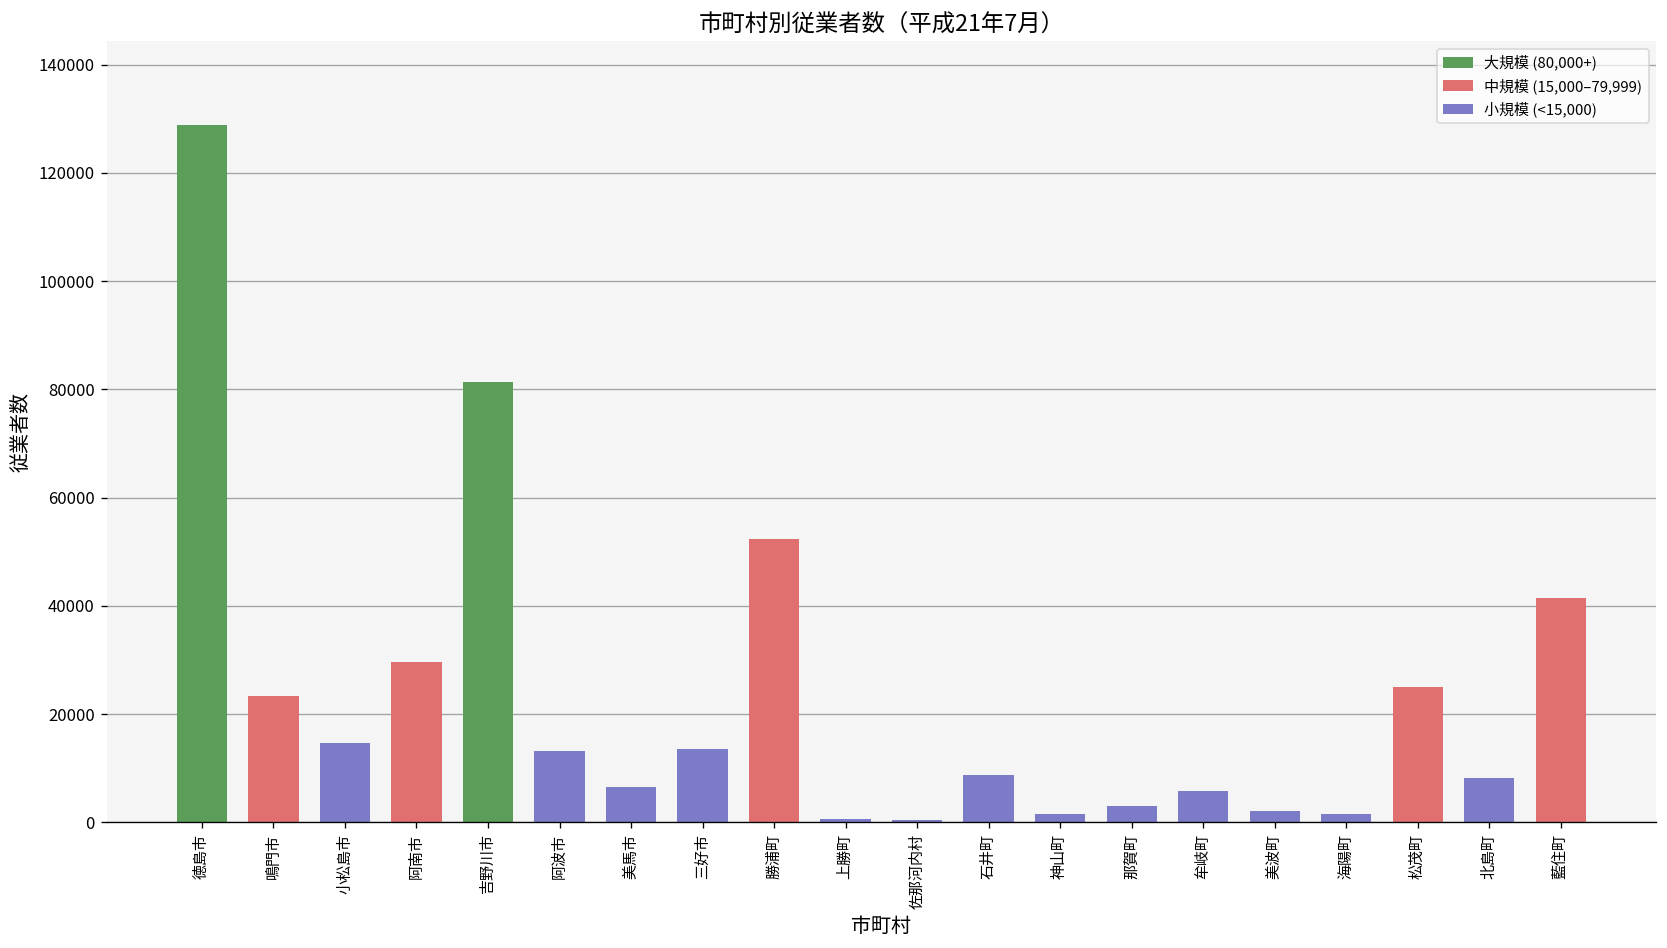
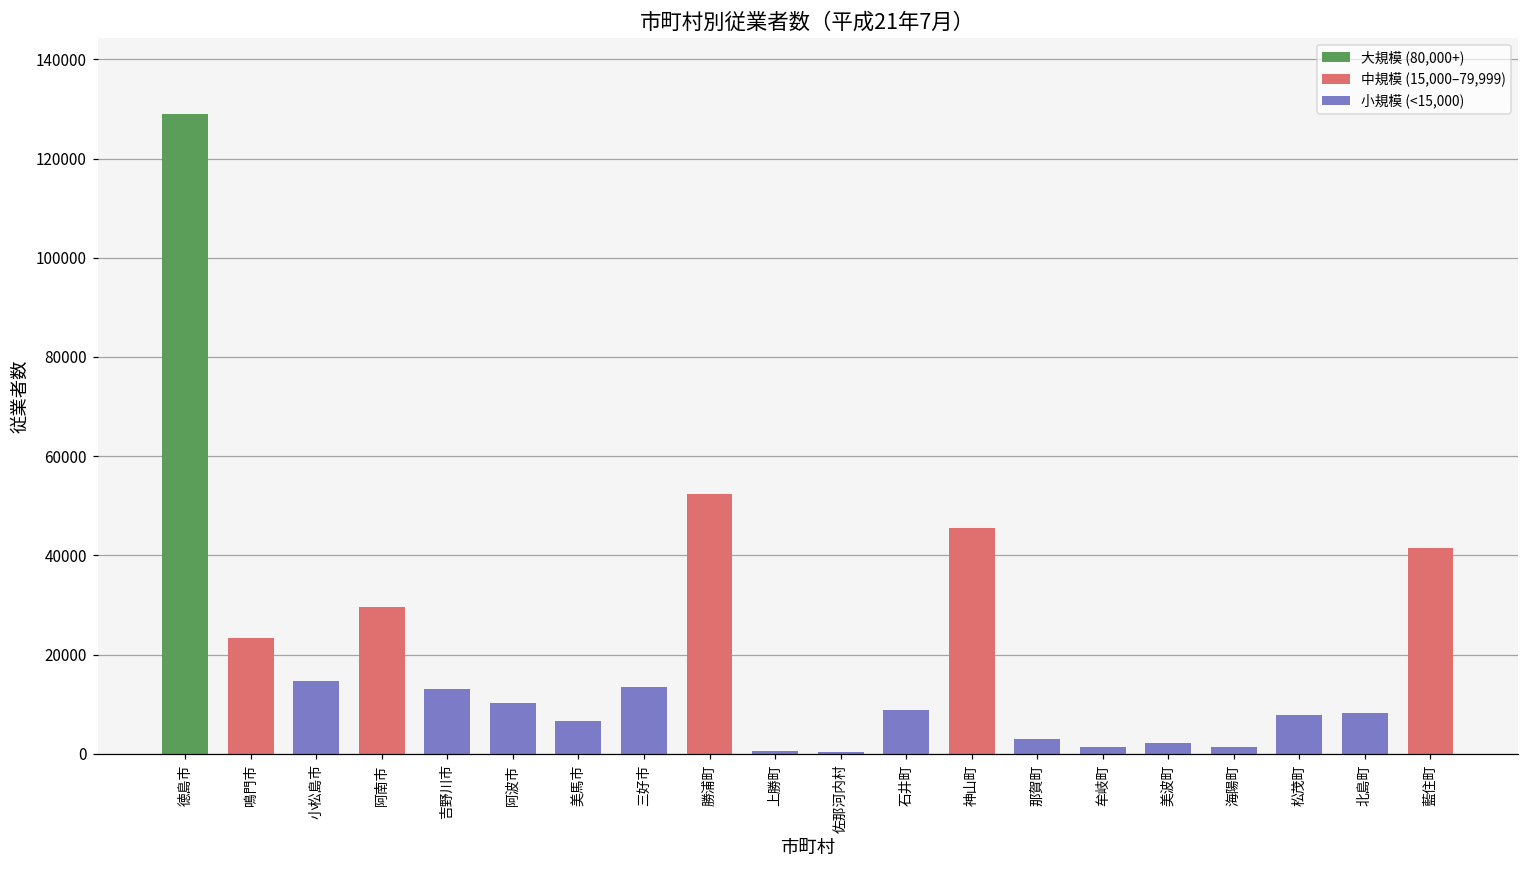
吉野川市: 81000 -> 13000
阿波市: 13000 -> 10000
神山町: 2000 -> 45000
牟岐町: 6000 -> 1000
松茂町: 25000 -> 8000
